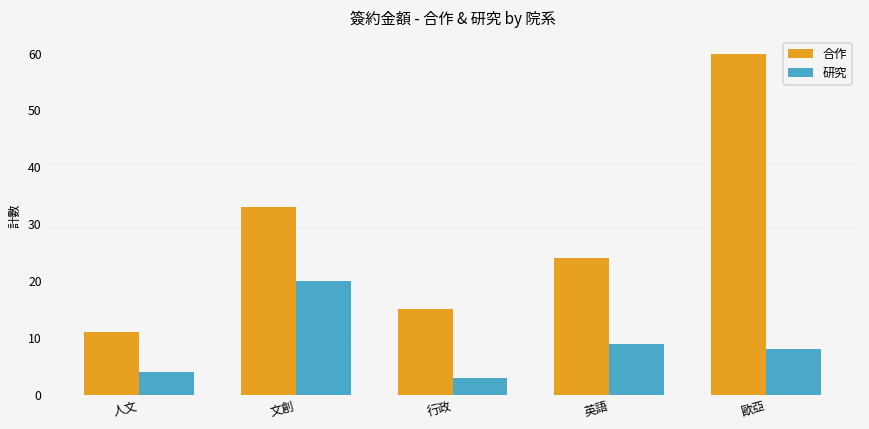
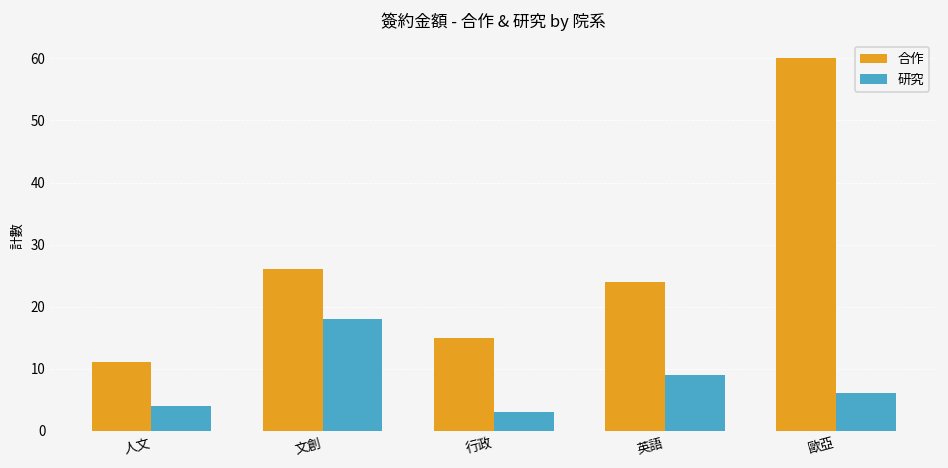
合作, 文創: 33 -> 26
研究, 文創: 20 -> 18
研究, 歐亞: 8 -> 6
